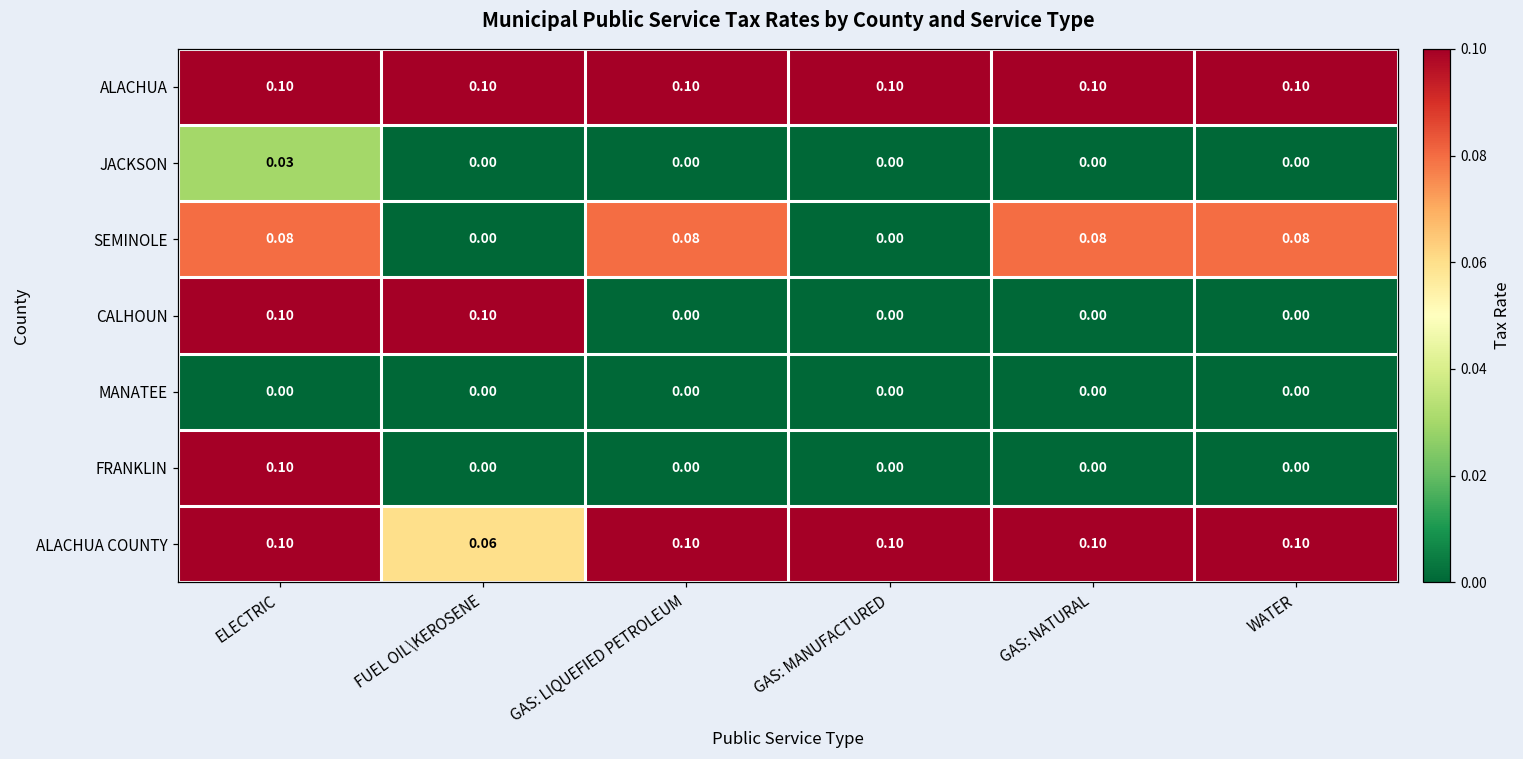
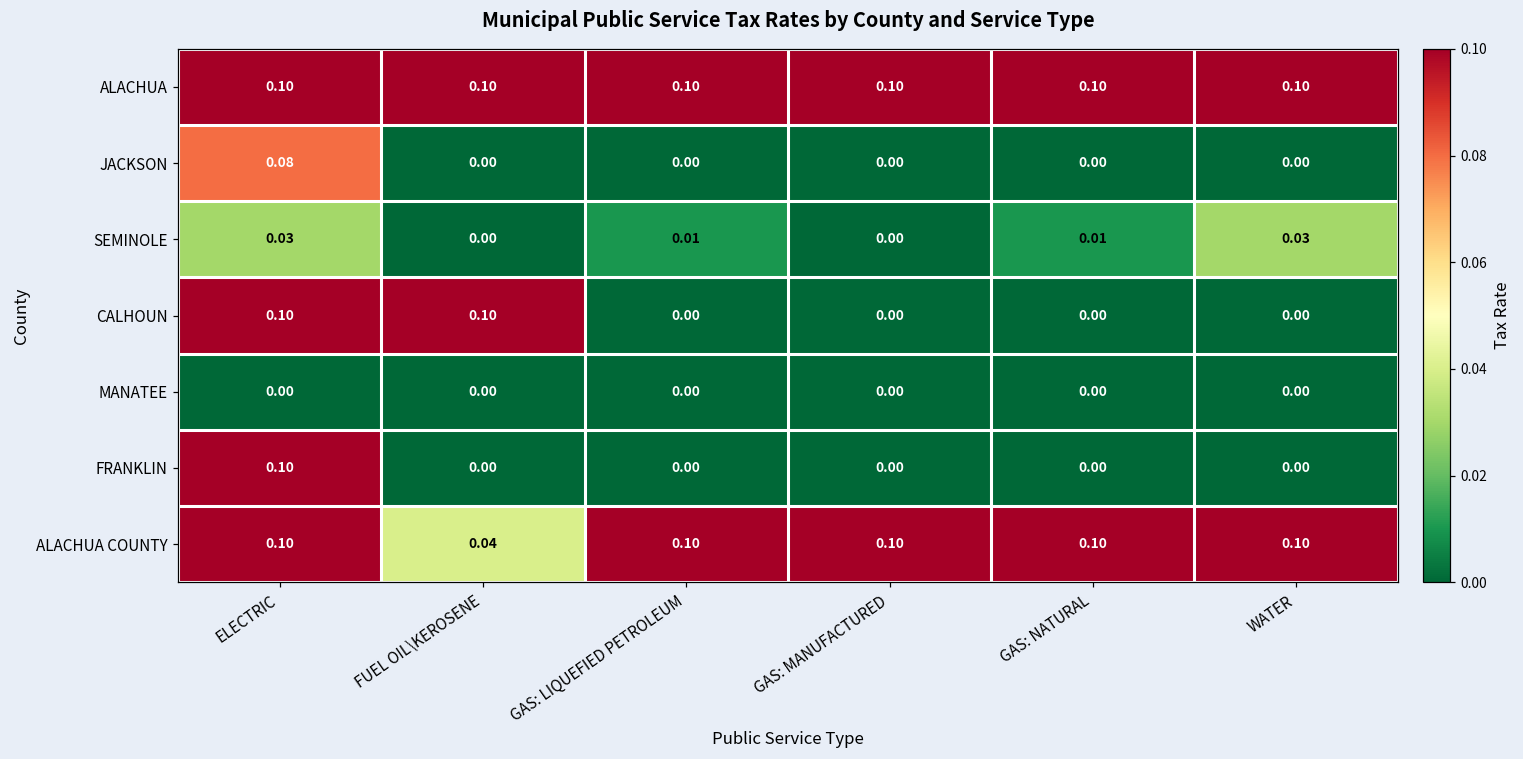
JACKSON, ELECTRIC: 0.03 -> 0.08
SEMINOLE, ELECTRIC: 0.08 -> 0.03
SEMINOLE, GAS: LIQUEFIED PETROLEUM: 0.08 -> 0.01
SEMINOLE, GAS: NATURAL: 0.08 -> 0.01
SEMINOLE, WATER: 0.08 -> 0.03
ALACHUA COUNTY, FUEL OIL\KEROSENE: 0.06 -> 0.04
